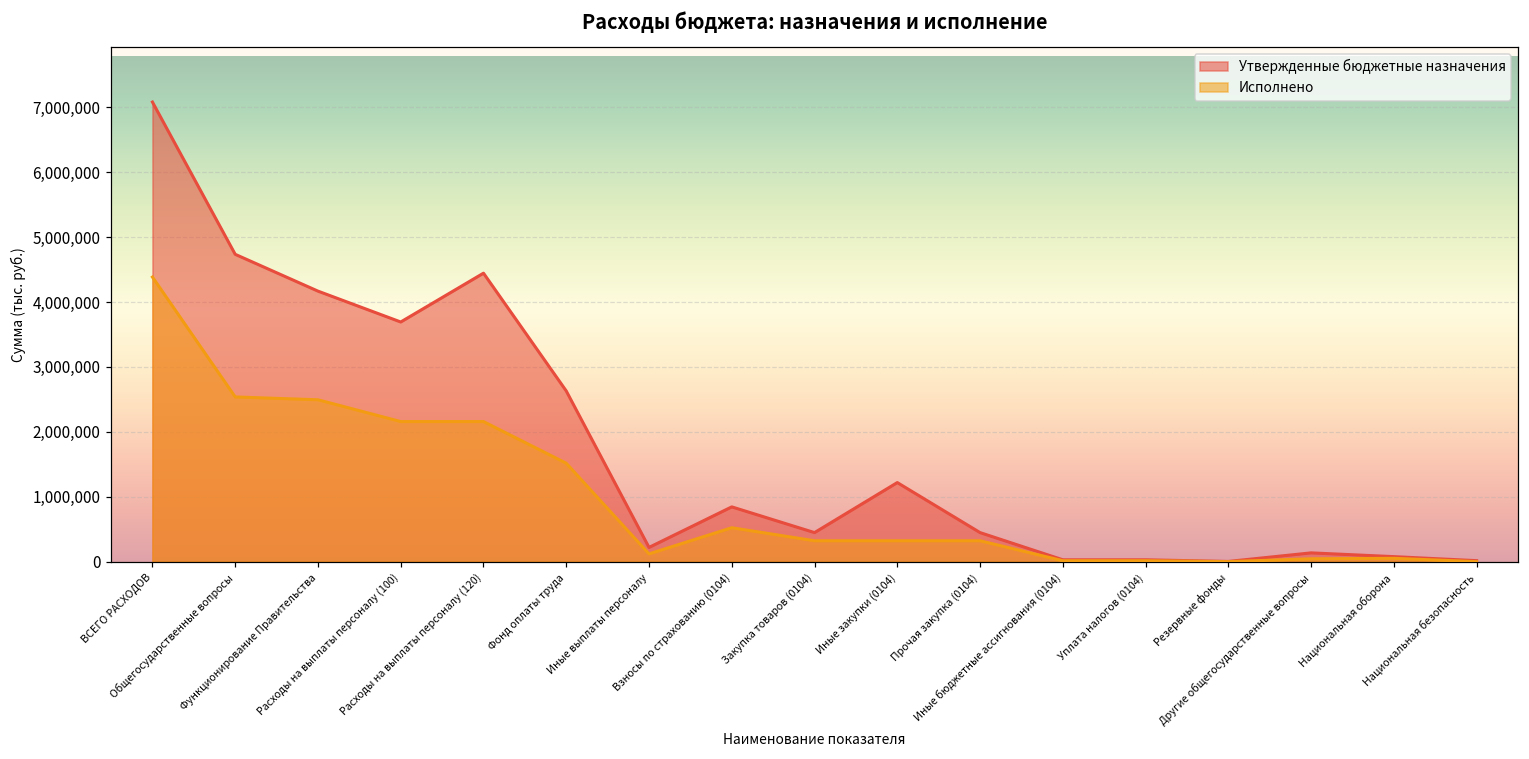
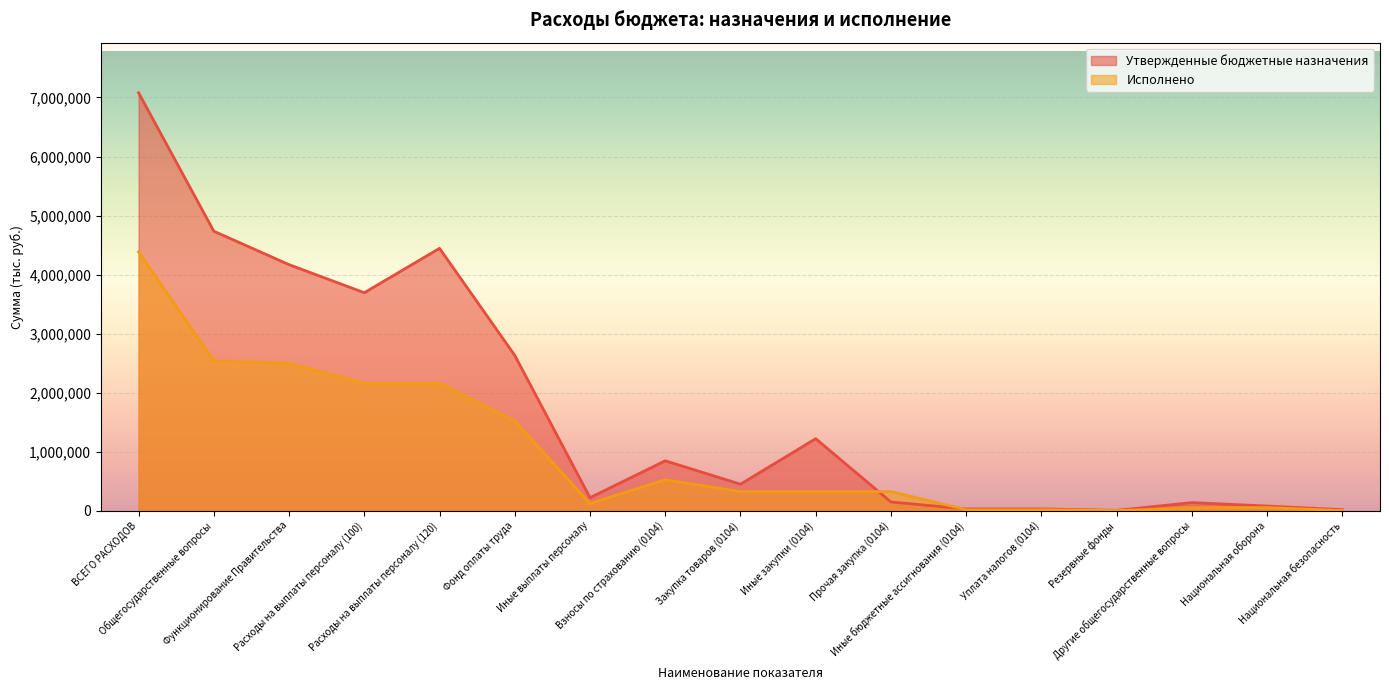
Утвержденные бюджетные назначения, Прочая закупка (0104): 400,000 -> 100,000
